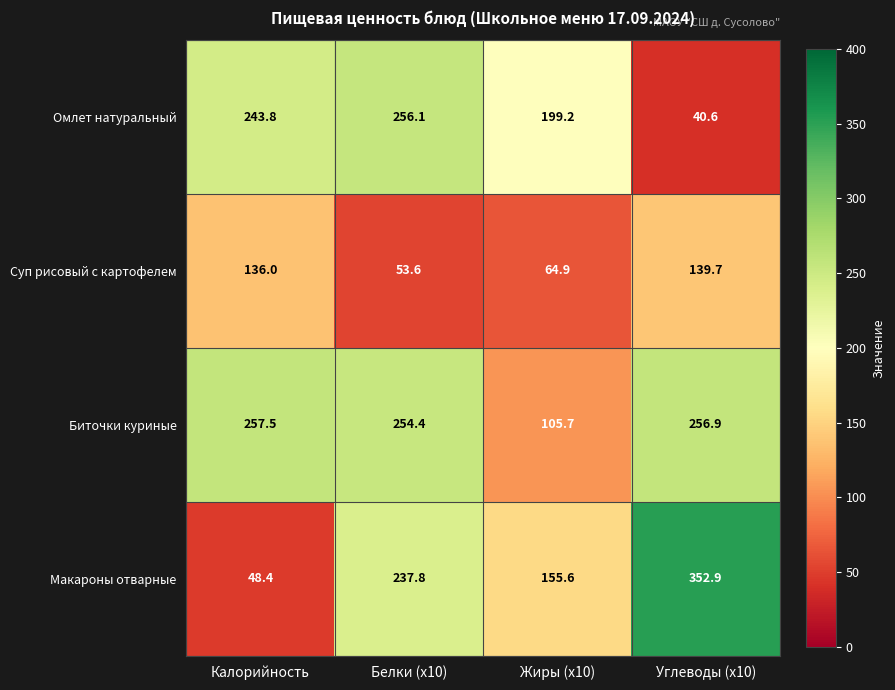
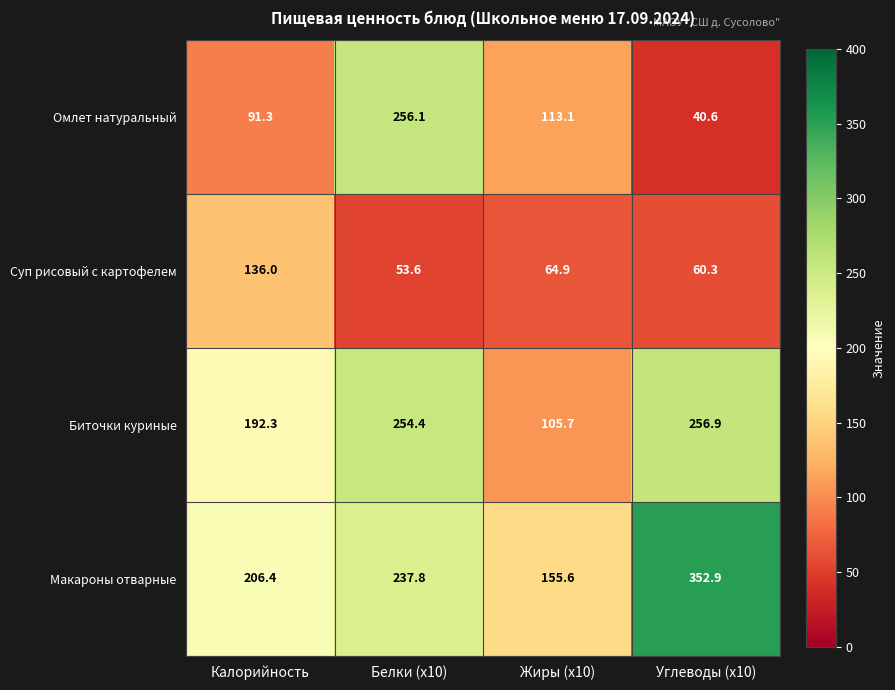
Омлет натуральный, Калорийность: 243.8 -> 91.3
Омлет натуральный, Жиры (x10): 199.2 -> 113.1
Суп рисовый с картофелем, Углеводы (x10): 139.7 -> 60.3
Биточки куриные, Калорийность: 257.5 -> 192.3
Макароны отварные, Калорийность: 48.4 -> 206.4
